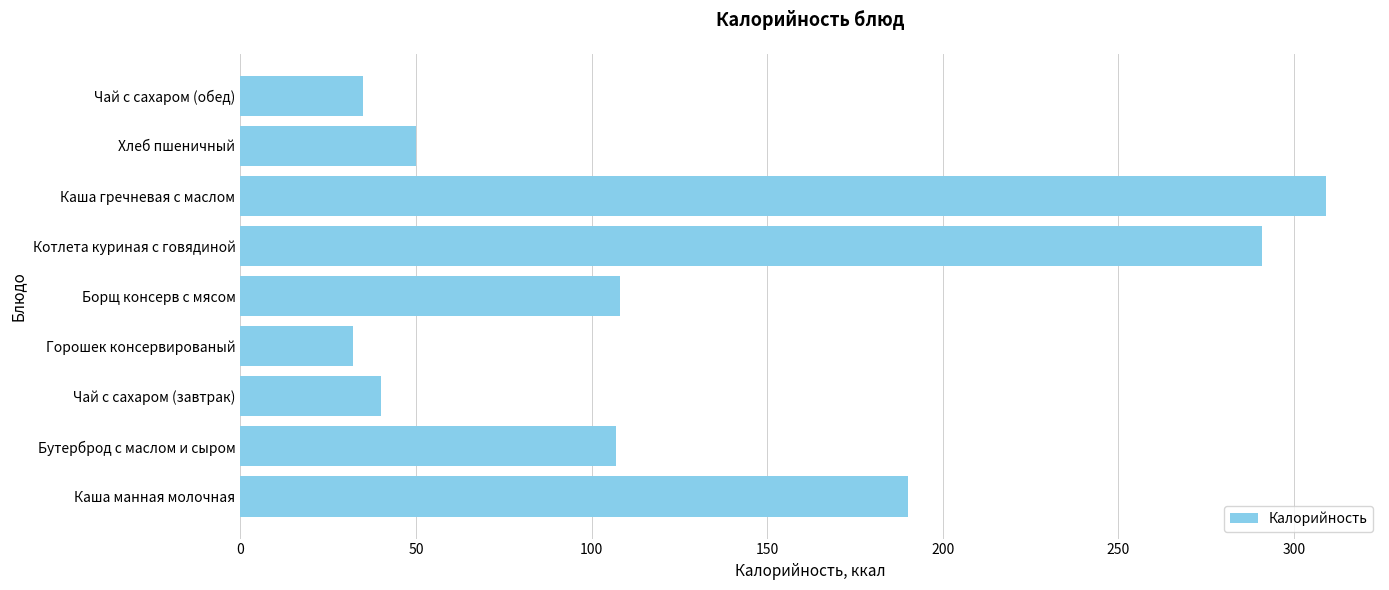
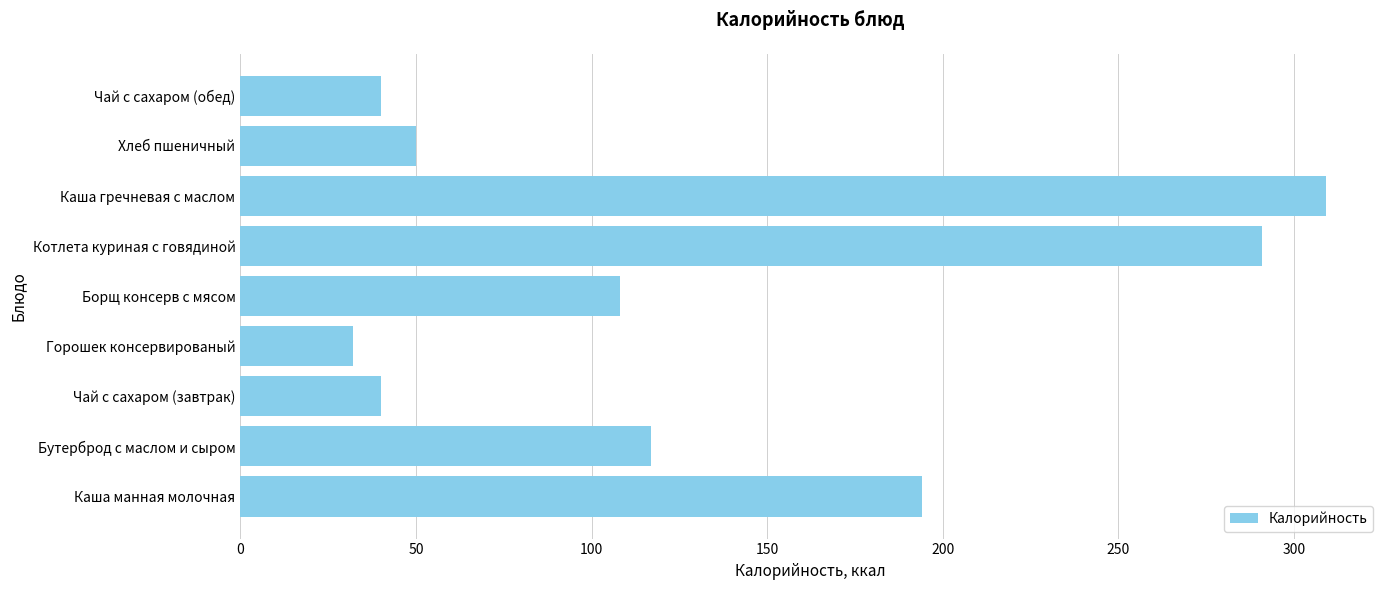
Чай с сахаром (обед): 35 -> 40
Бутерброд с маслом и сыром: 107 -> 117
Каша манная молочная: 190 -> 194
